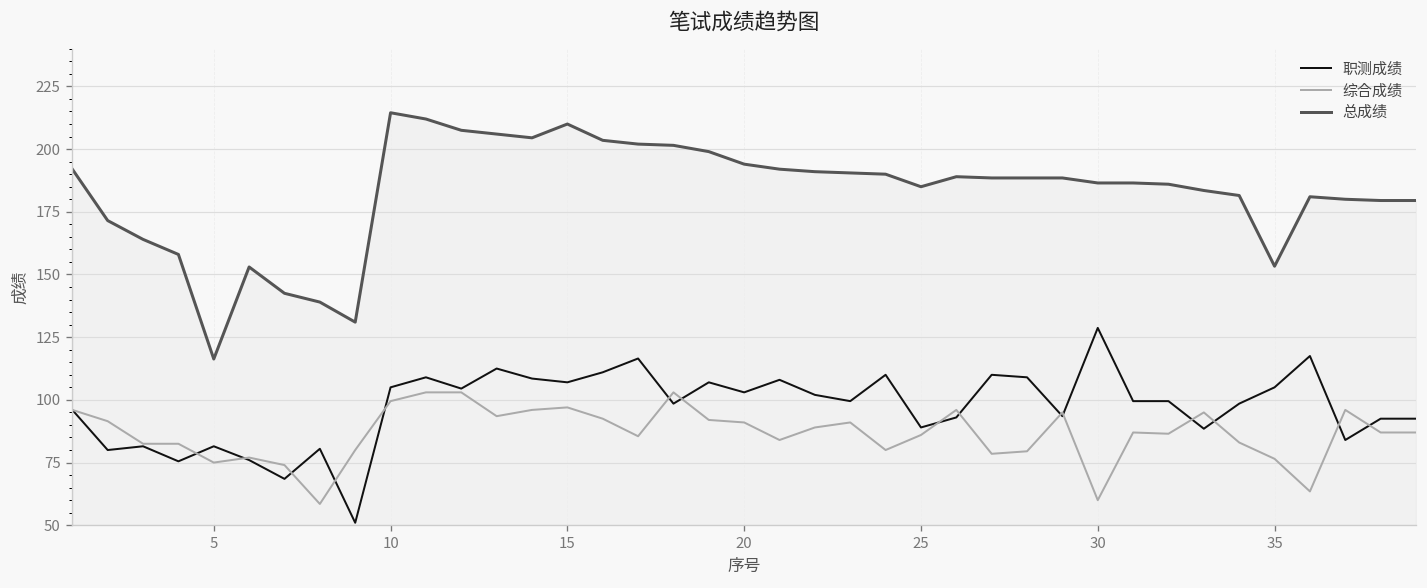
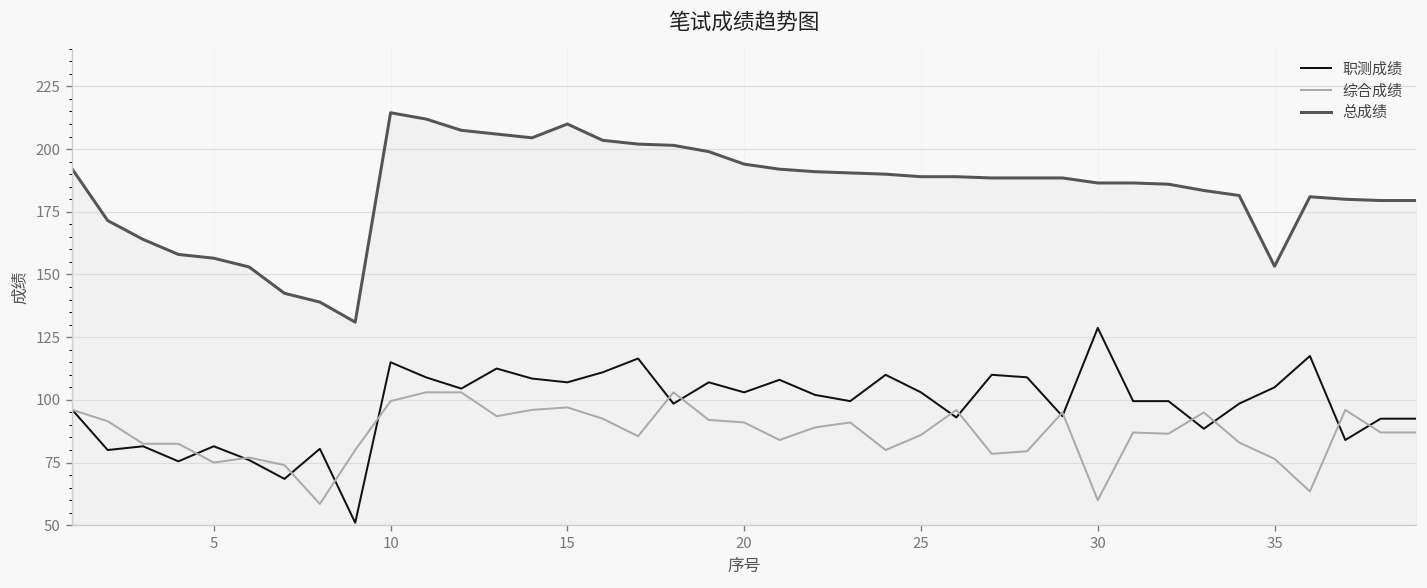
总成绩, 5: 116 -> 157
职测成绩, 10: 105 -> 115
职测成绩, 25: 89 -> 103
总成绩, 25: 185 -> 189
